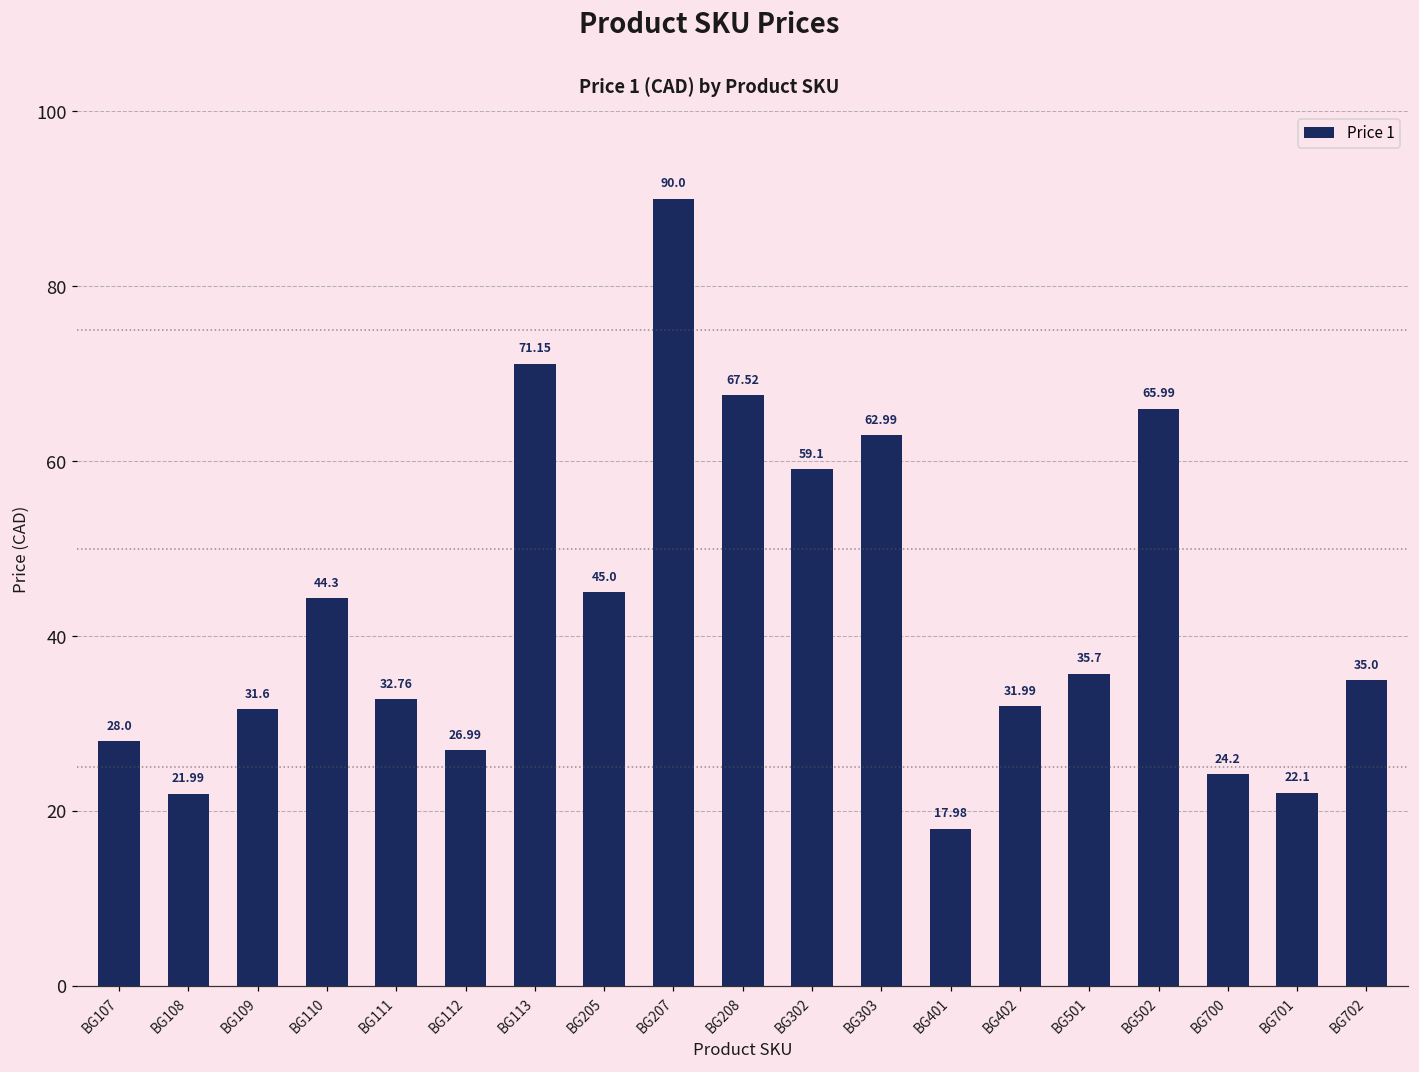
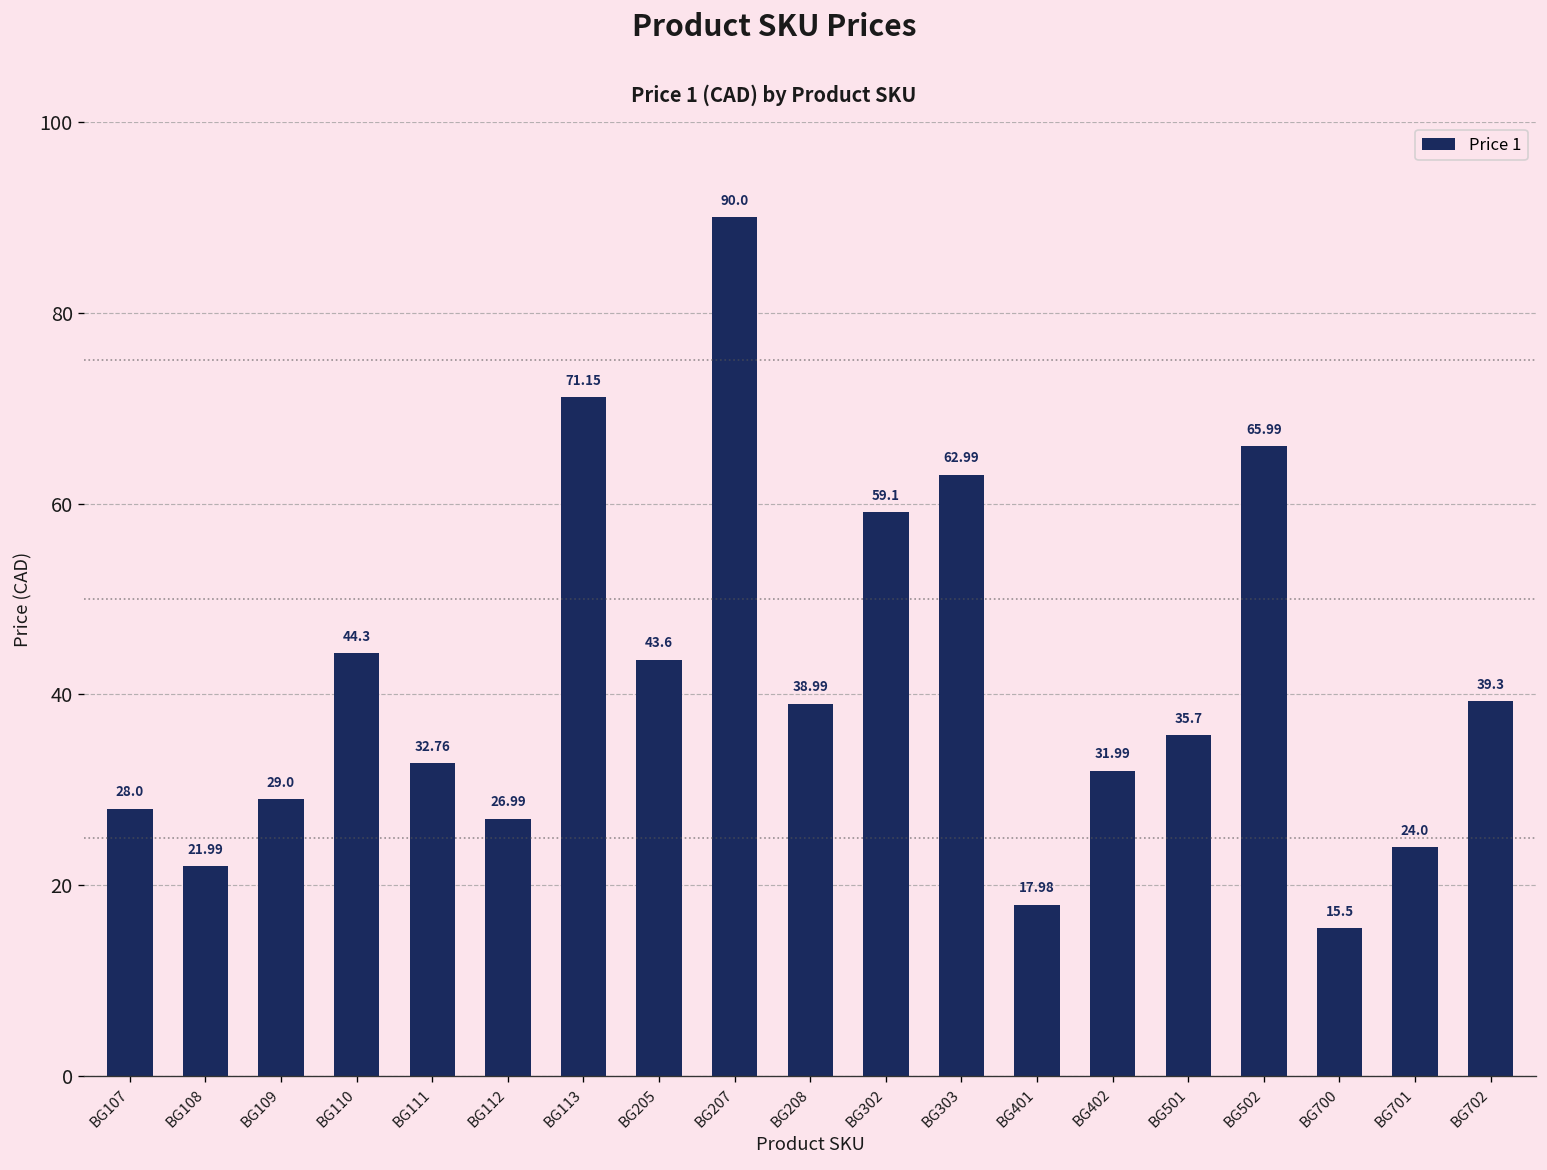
BG109: 31.6 -> 29.0
BG205: 45.0 -> 43.6
BG208: 67.52 -> 38.99
BG700: 24.2 -> 15.5
BG701: 22.1 -> 24.0
BG702: 35.0 -> 39.3
